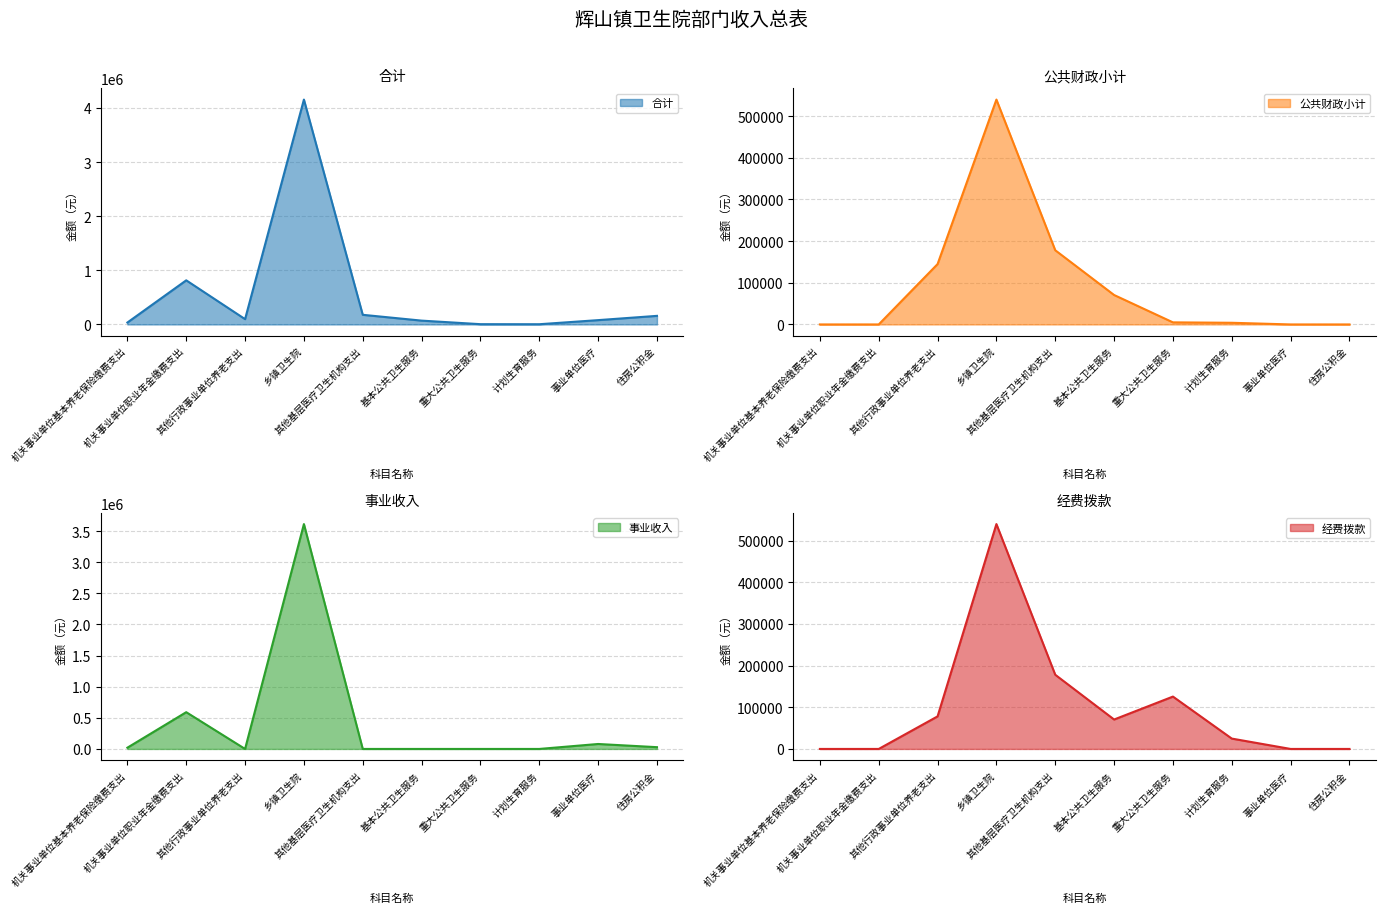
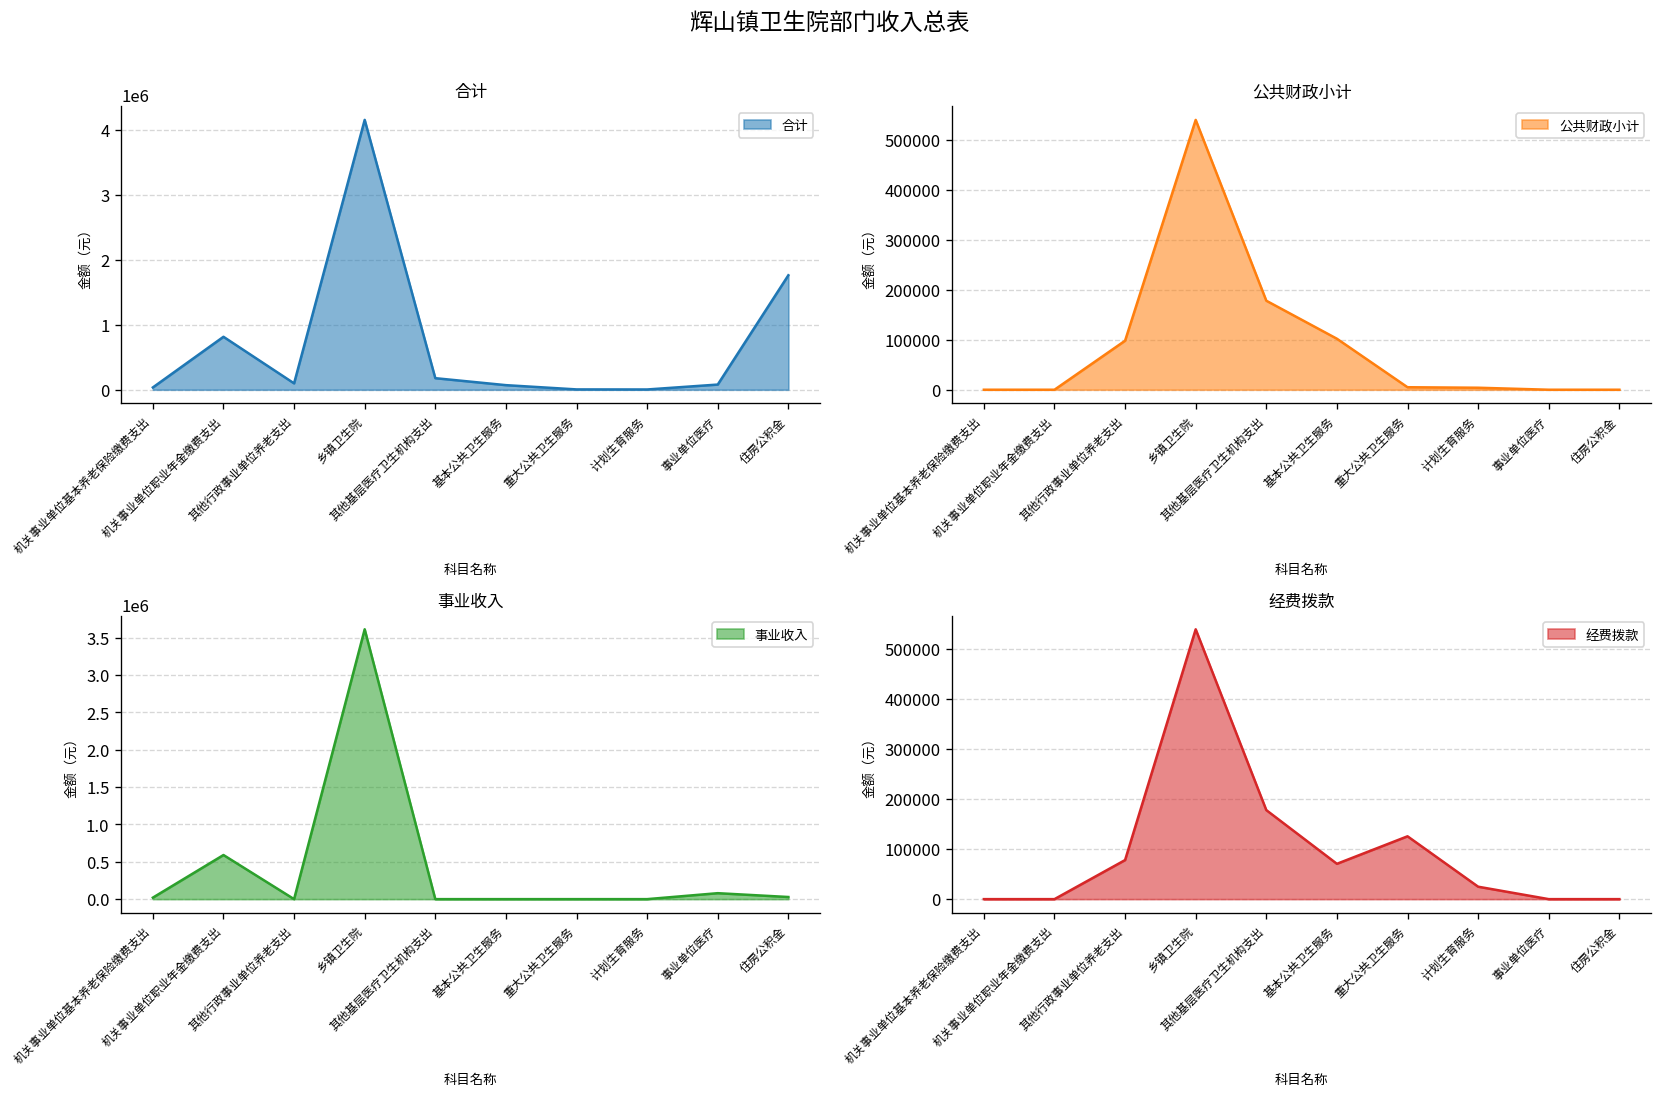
合计, 住房公积金: 200000 -> 1800000
公共财政小计, 其他行政事业单位养老支出: 140000 -> 100000
公共财政小计, 基本公共卫生服务: 70000 -> 100000
